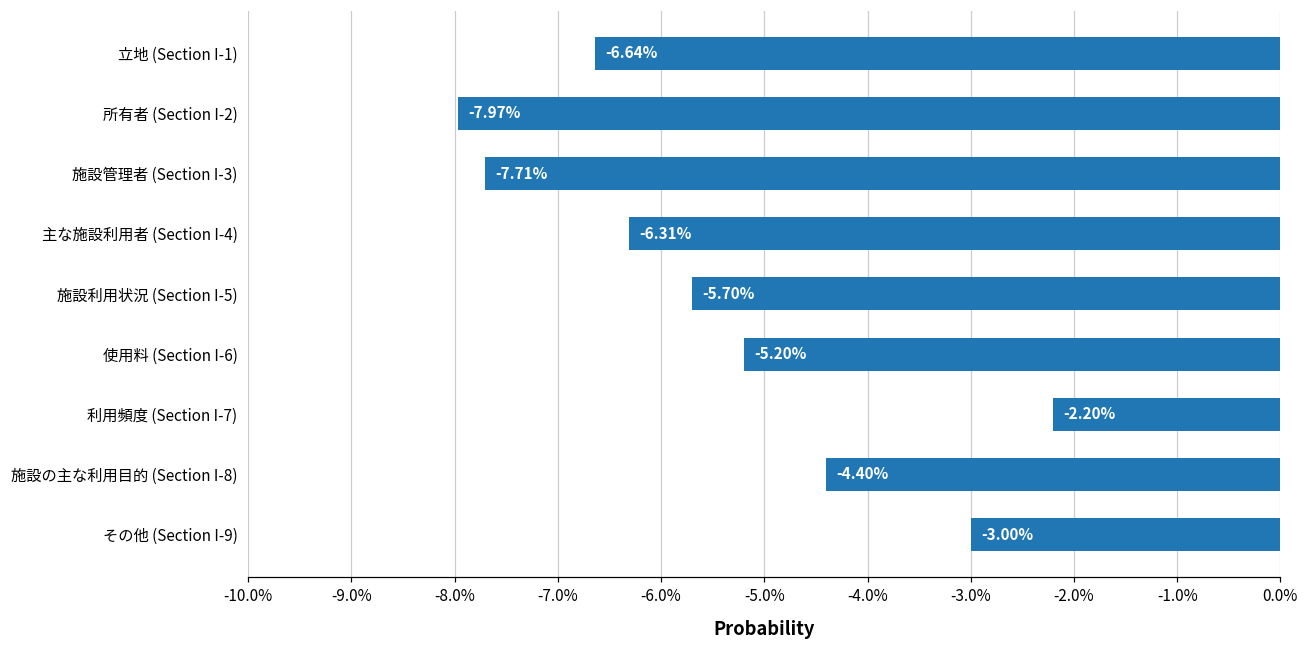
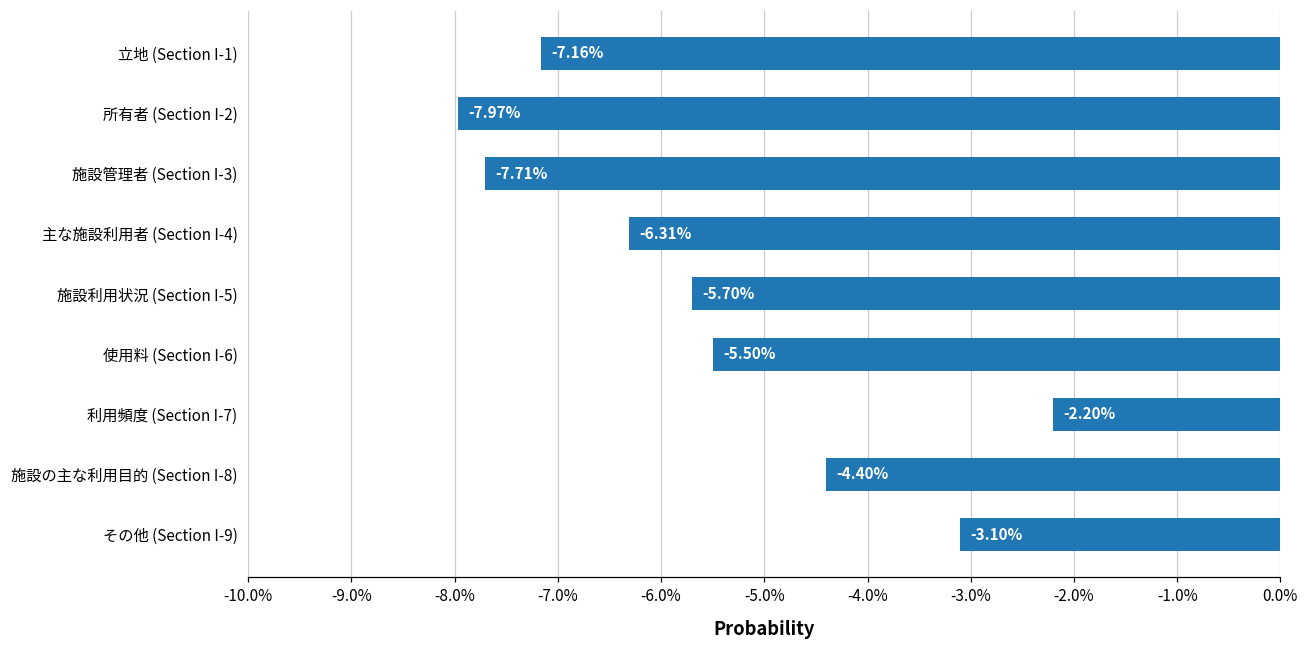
立地 (Section I-1): -6.64% -> -7.16%
使用料 (Section I-6): -5.20% -> -5.50%
その他 (Section I-9): -3.00% -> -3.10%
